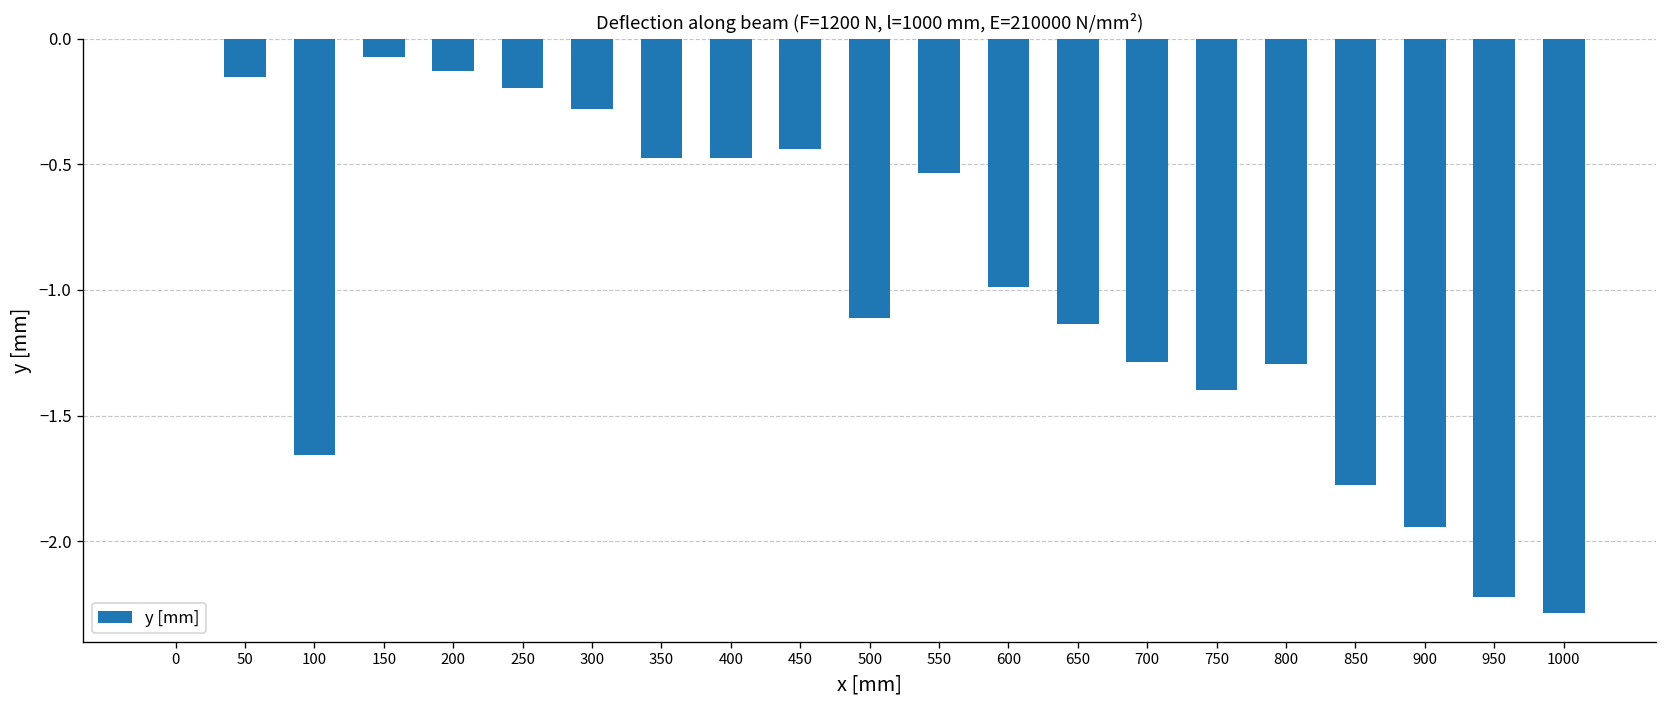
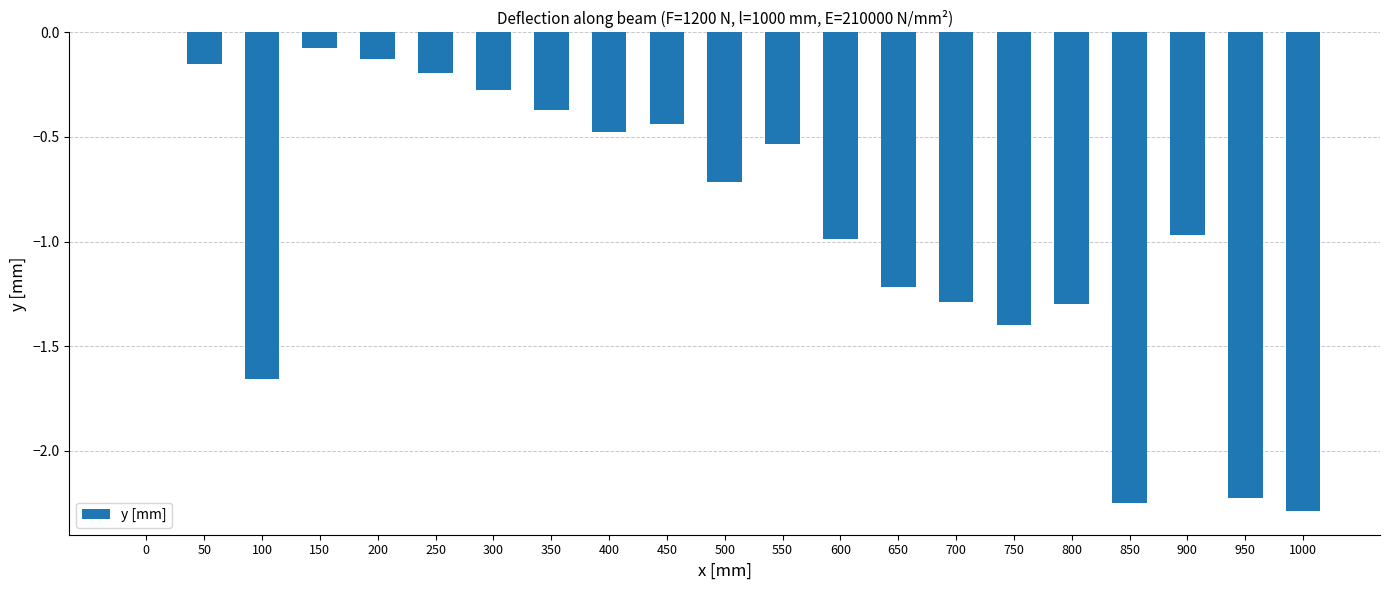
350: -0.48 -> -0.37
500: -1.11 -> -0.71
650: -1.13 -> -1.22
850: -1.78 -> -2.25
900: -1.94 -> -0.97
